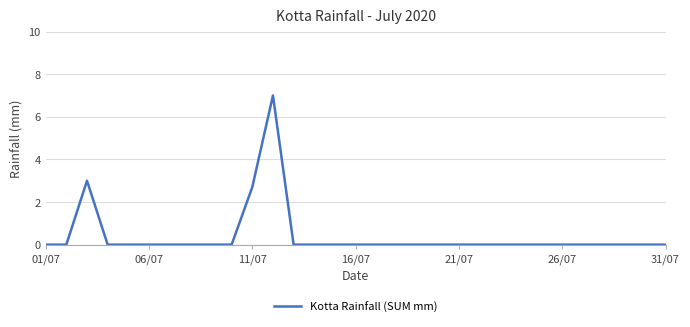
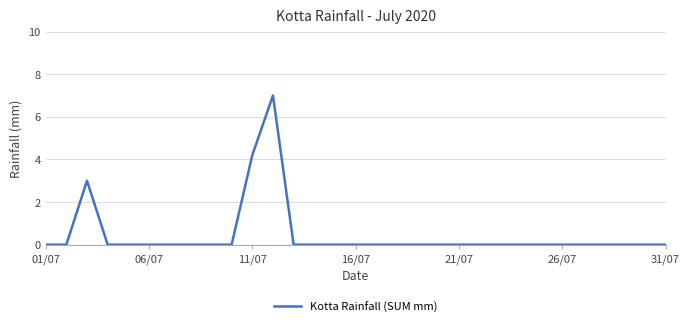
11/07: 2.7 -> 4.2
